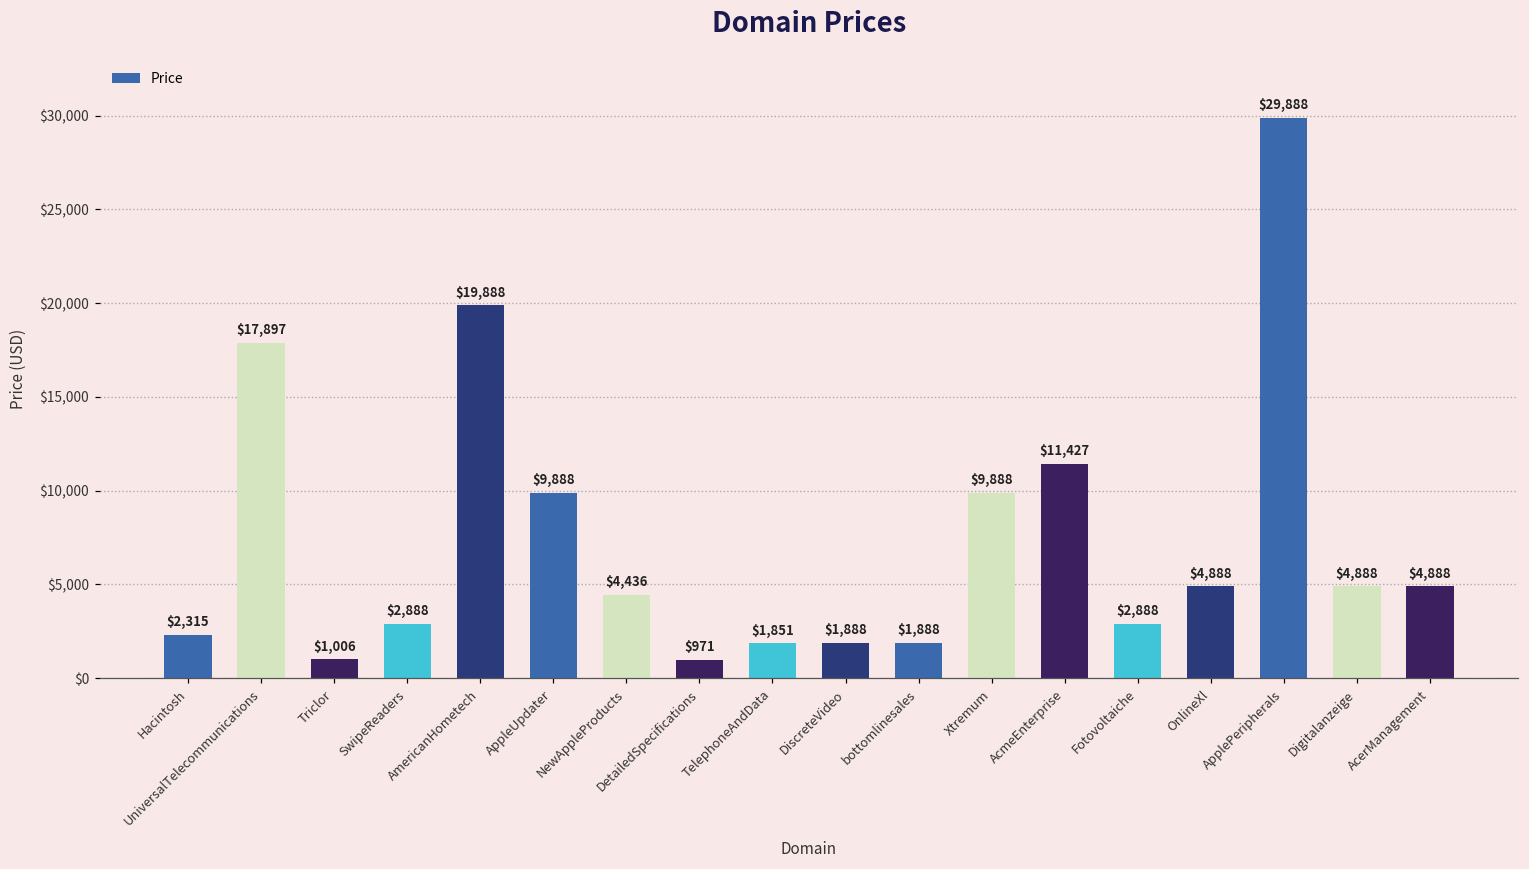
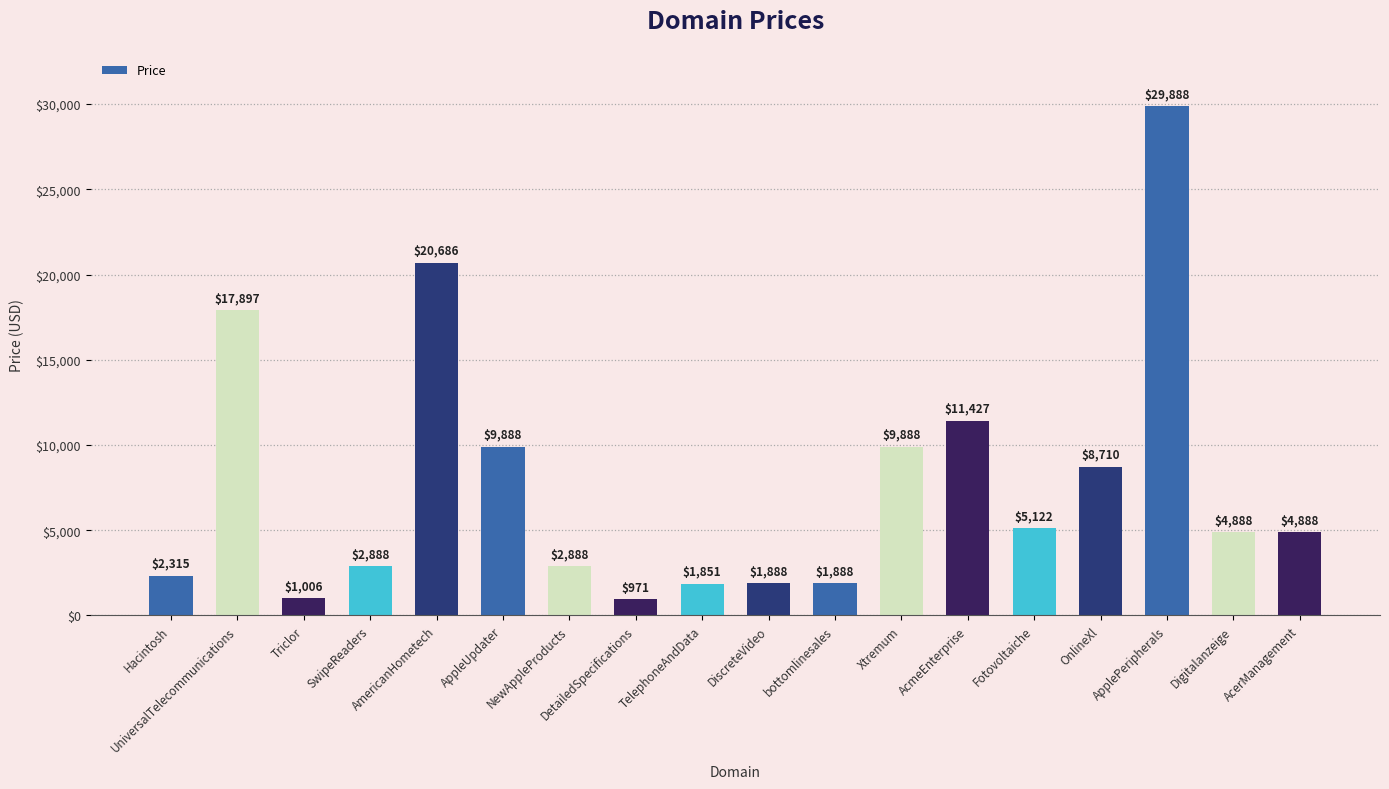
AmericanHometech: $19,888 -> $20,686
NewAppleProducts: $4,436 -> $2,888
Fotovoltaiche: $2,888 -> $5,122
OnlineXl: $4,888 -> $8,710
